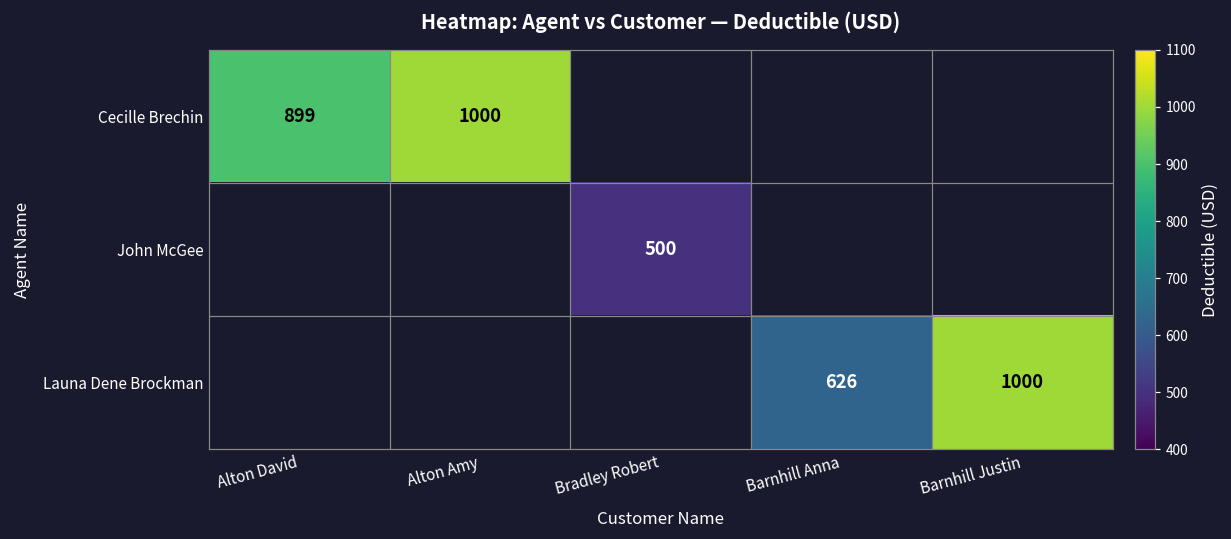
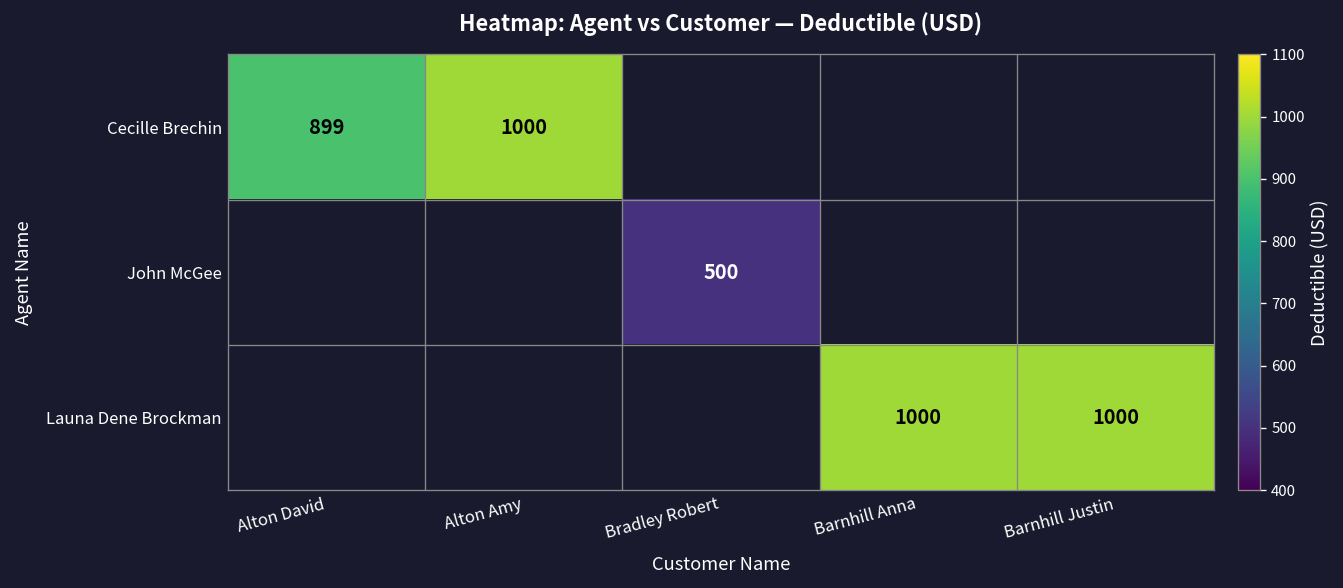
Launa Dene Brockman, Barnhill Anna: 626 -> 1000
